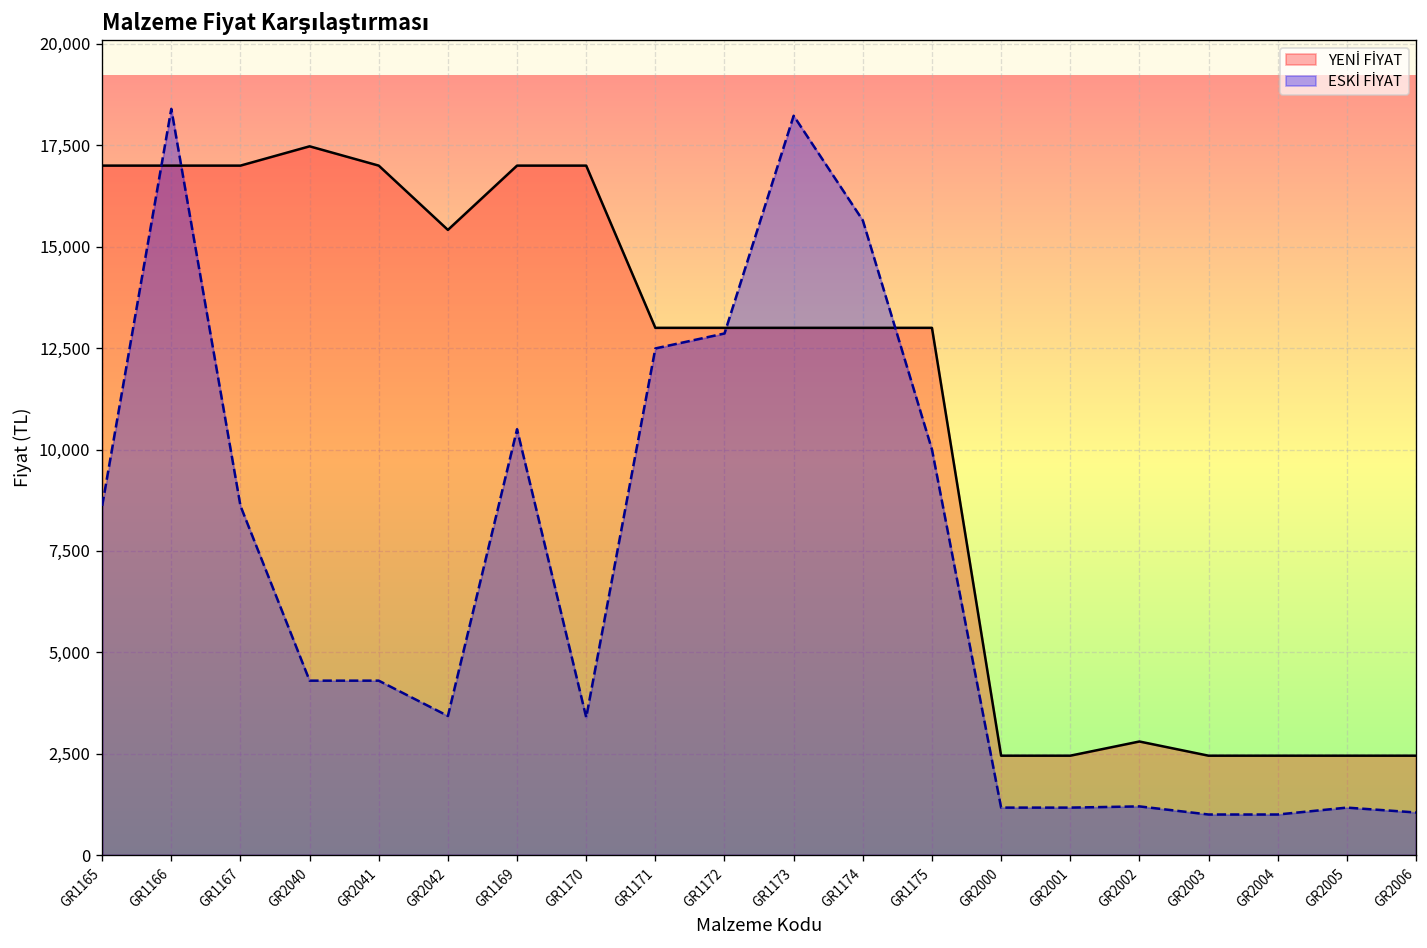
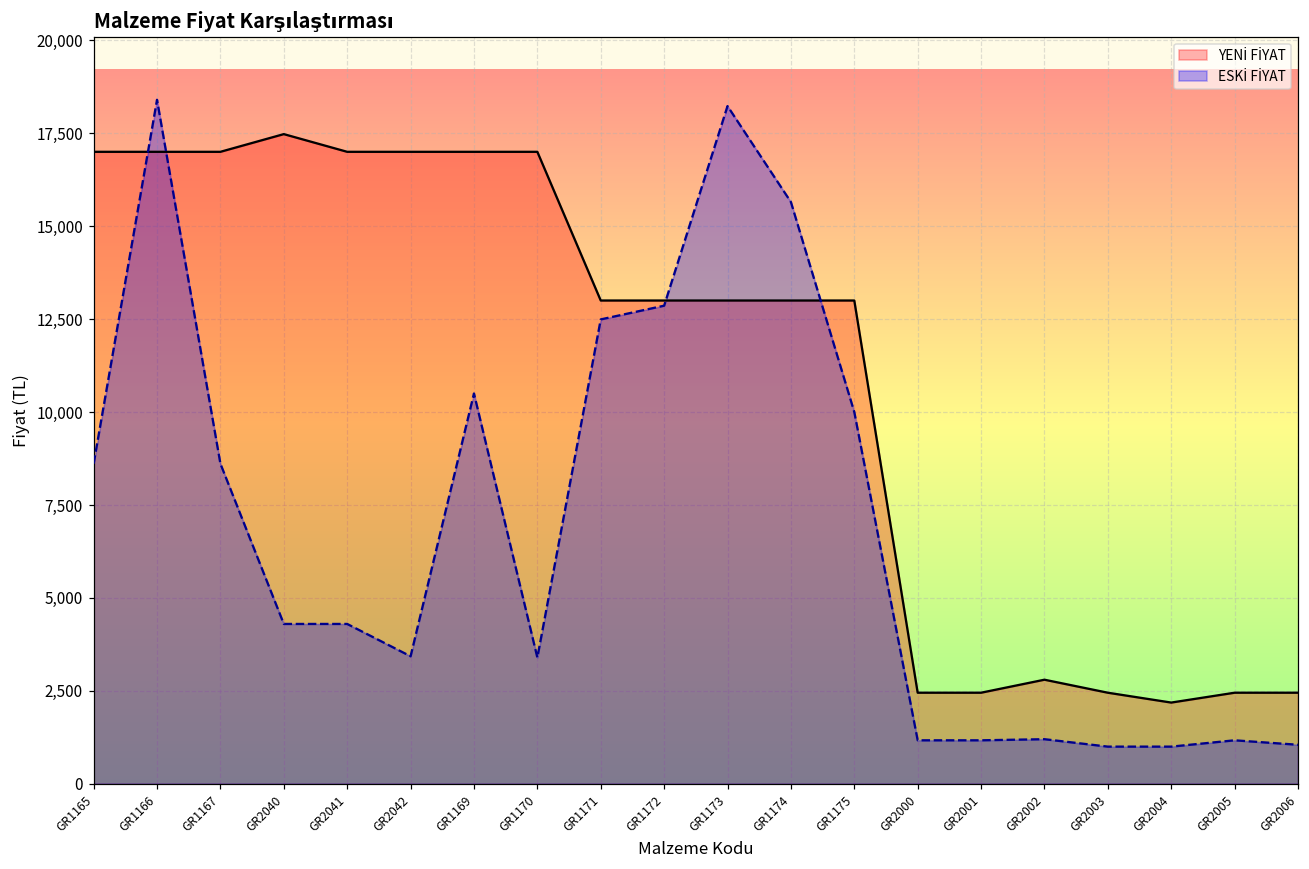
YENİ FİYAT, GR2042: 15,400 -> 17,000
YENİ FİYAT, GR2004: 2,500 -> 2,200
